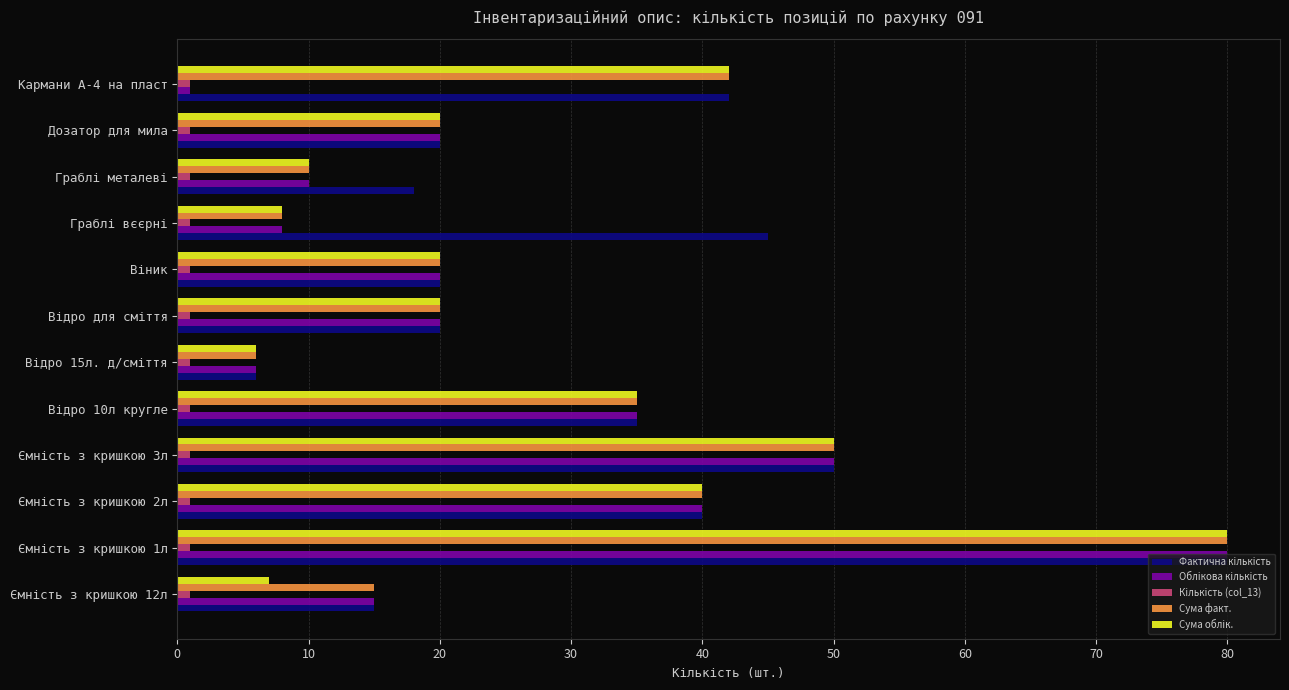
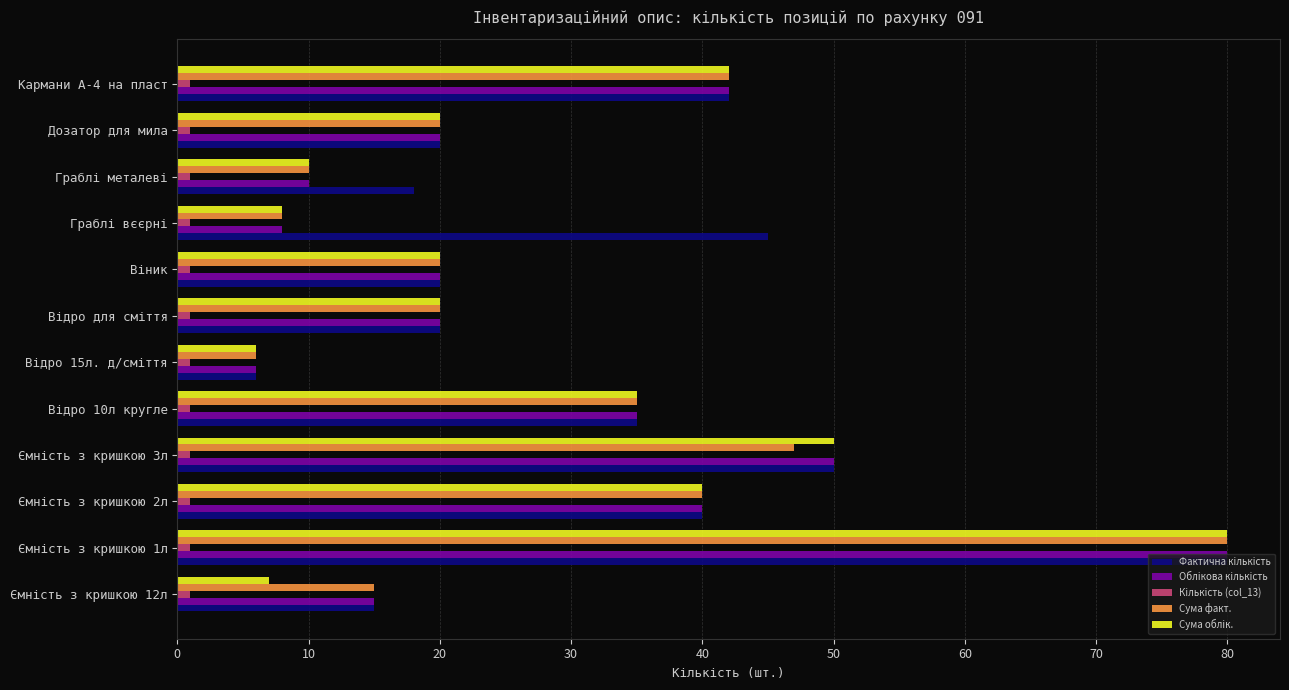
Облікова кількість, Кармани А-4 на пласт: 1 -> 42
Сума факт., Ємність з кришкою 3л: 50 -> 47
